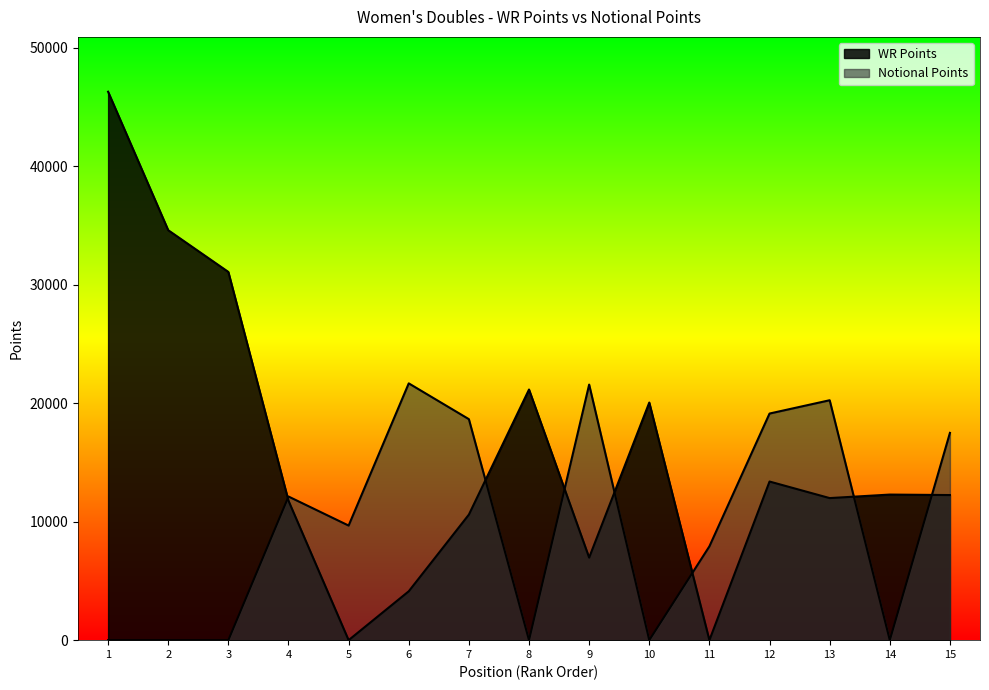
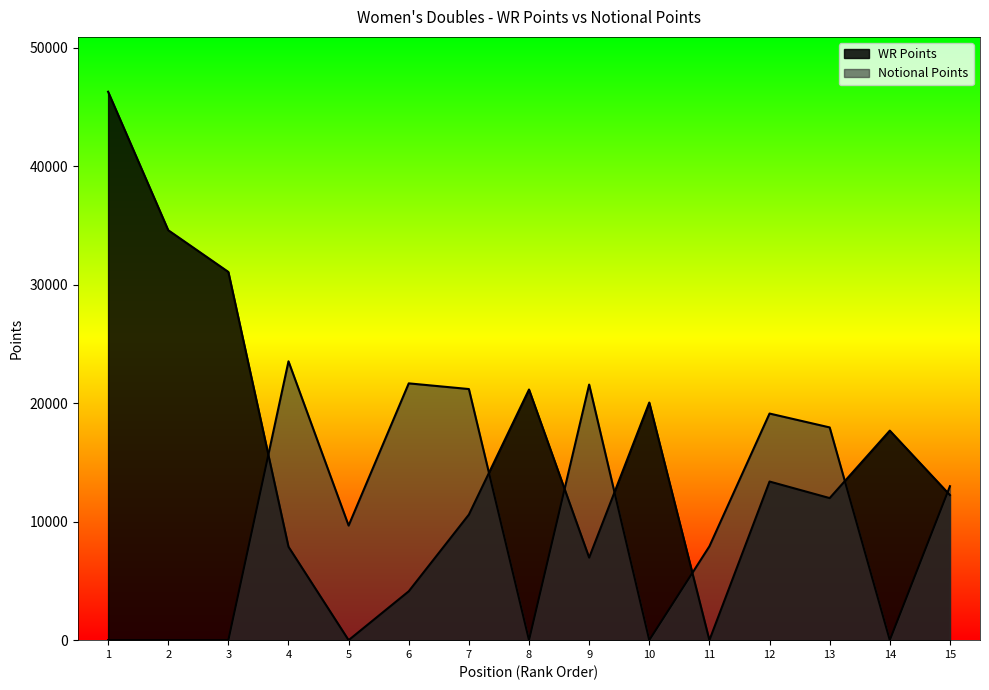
WR Points, 4: 11800 -> 7900
Notional Points, 4: 12100 -> 23500
Notional Points, 7: 18700 -> 21200
Notional Points, 13: 20300 -> 18000
WR Points, 14: 12300 -> 17700
Notional Points, 15: 17500 -> 13000
